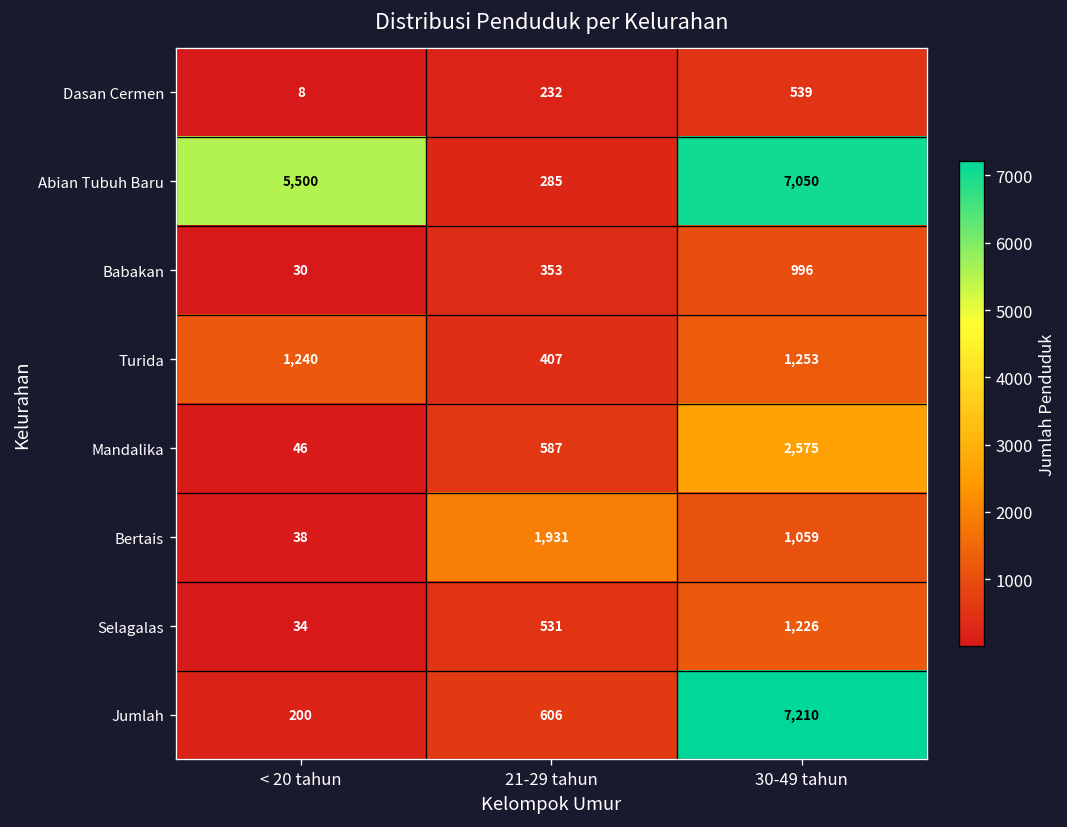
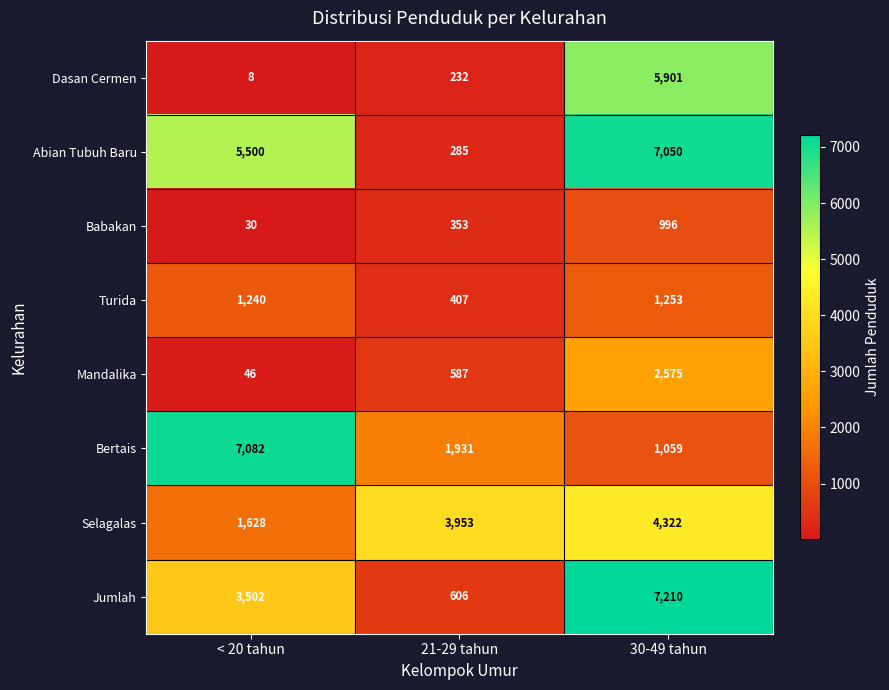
Dasan Cermen, 30-49 tahun: 539 -> 5,901
Bertais, < 20 tahun: 38 -> 7,082
Selagalas, < 20 tahun: 34 -> 1,628
Selagalas, 21-29 tahun: 531 -> 3,953
Selagalas, 30-49 tahun: 1,226 -> 4,322
Jumlah, < 20 tahun: 200 -> 3,502
